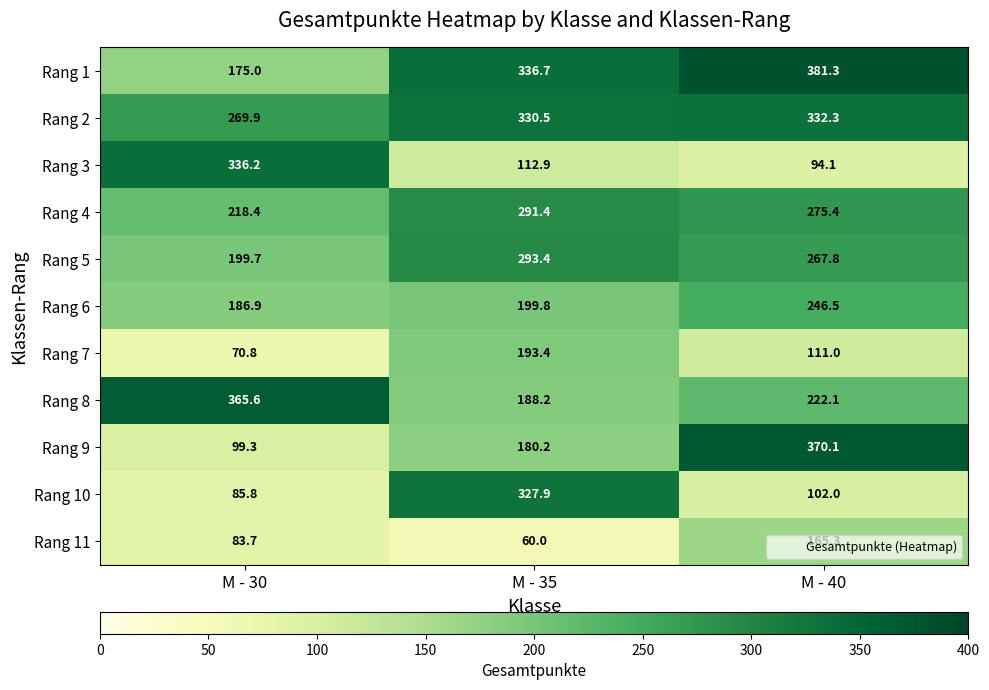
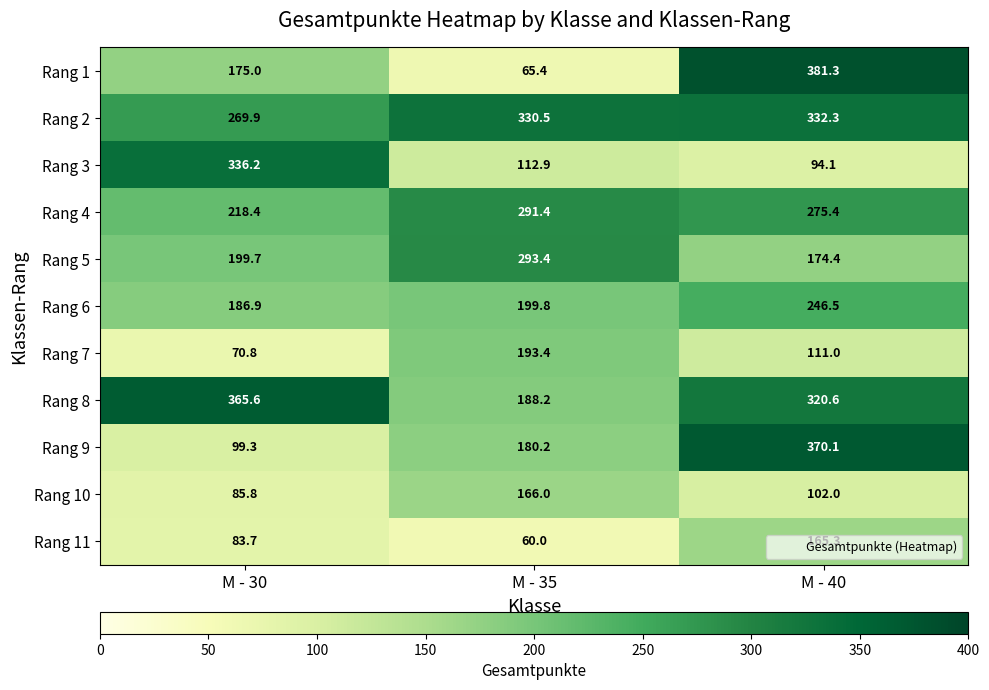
Rang 1, M - 35: 336.7 -> 65.4
Rang 5, M - 40: 267.8 -> 174.4
Rang 8, M - 40: 222.1 -> 320.6
Rang 10, M - 35: 327.9 -> 166.0
